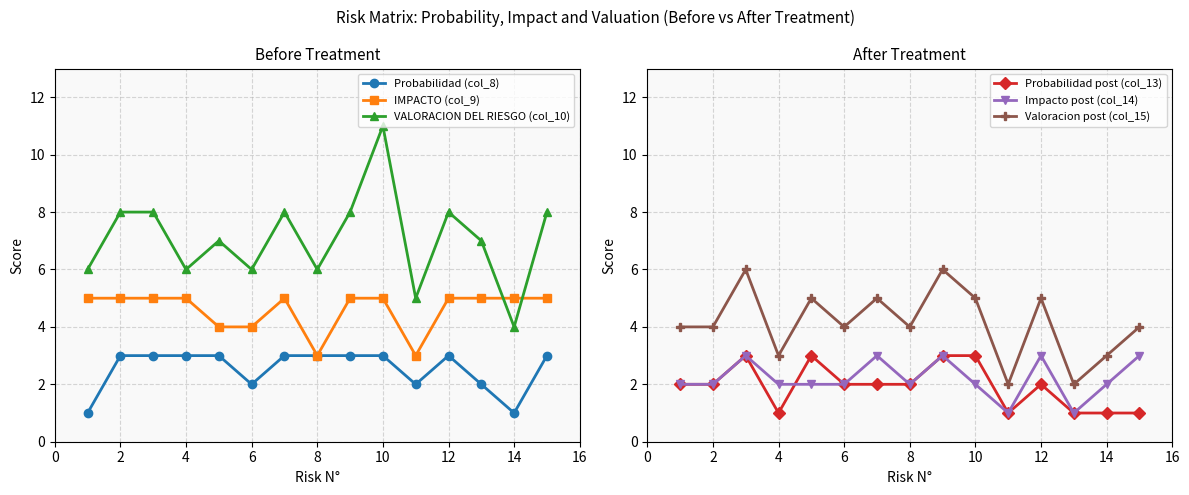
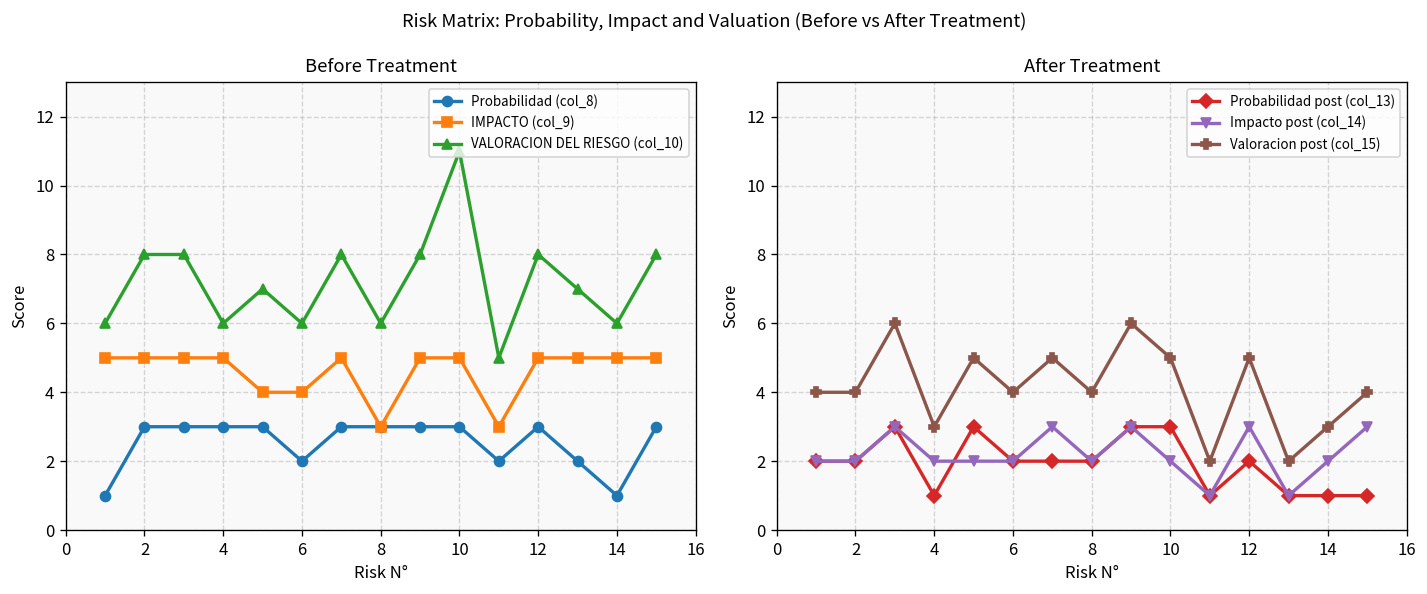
Before Treatment, VALORACION DEL RIESGO (col_10), 14: 4 -> 6
